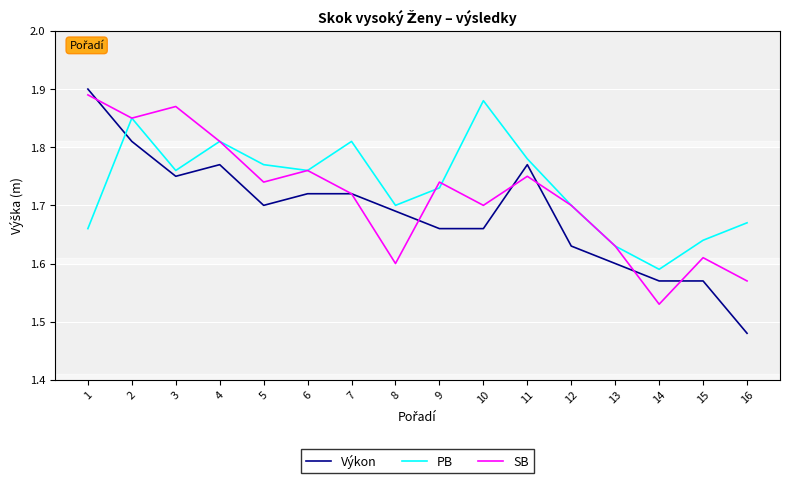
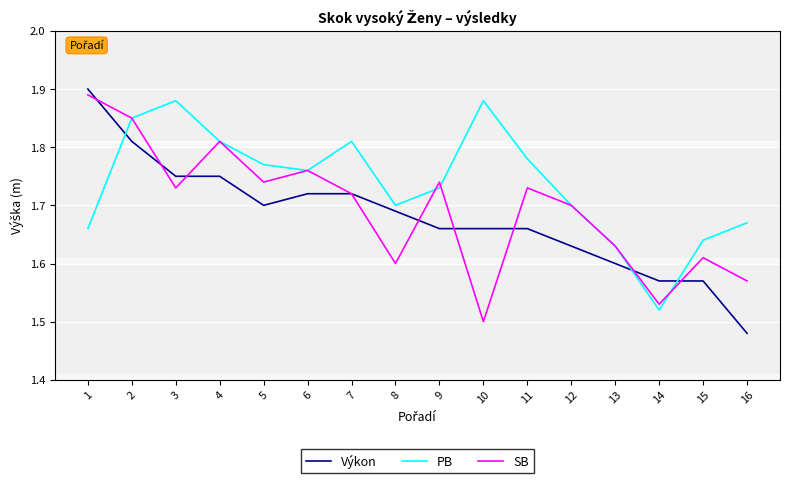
PB, 3: 1.76 -> 1.88
SB, 3: 1.87 -> 1.73
Výkon, 4: 1.77 -> 1.75
SB, 10: 1.7 -> 1.5
Výkon, 11: 1.77 -> 1.66
SB, 11: 1.75 -> 1.73
PB, 14: 1.59 -> 1.52
